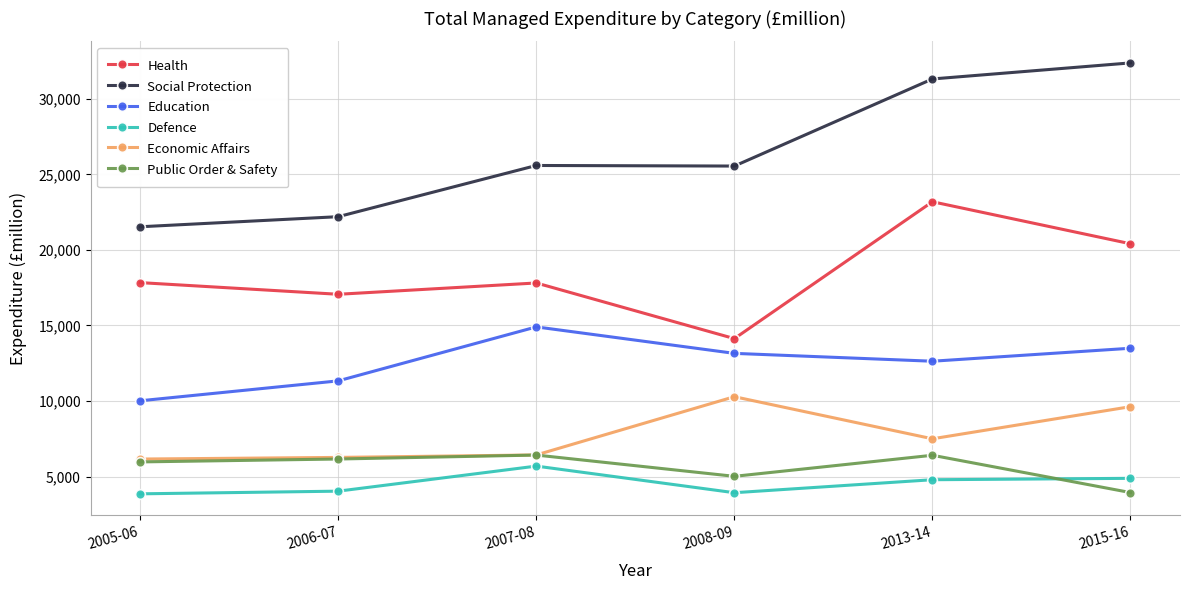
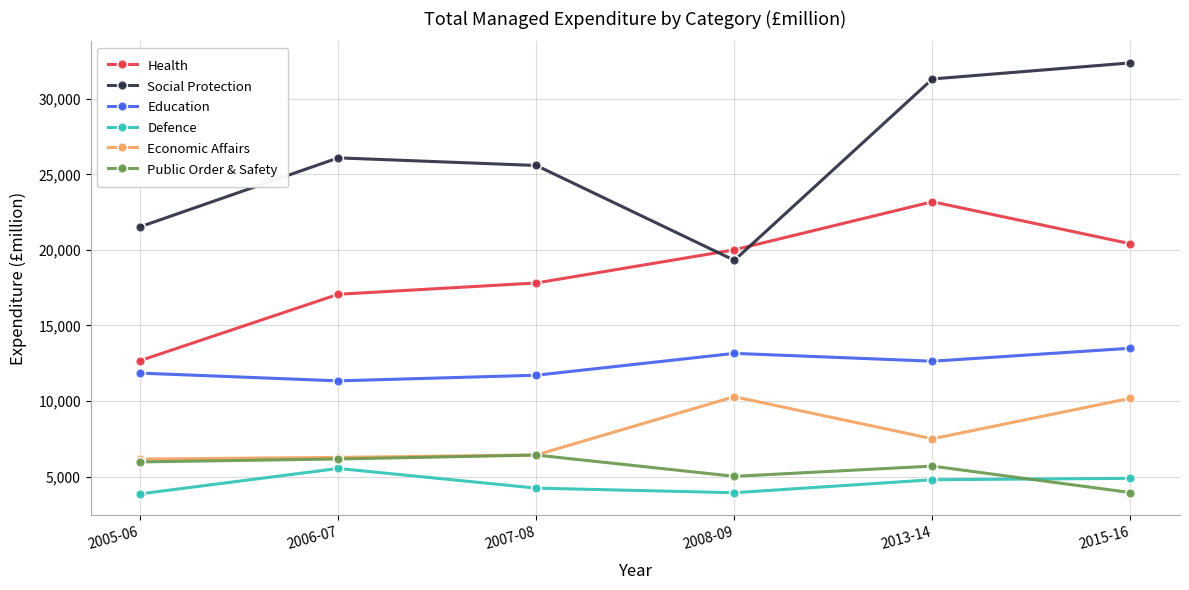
Health, 2005-06: 17,800 -> 12,700
Education, 2005-06: 10,000 -> 11,800
Social Protection, 2006-07: 22,200 -> 26,100
Defence, 2006-07: 4,000 -> 5,500
Education, 2007-08: 14,900 -> 11,700
Defence, 2007-08: 5,700 -> 4,200
Health, 2008-09: 14,100 -> 20,000
Social Protection, 2008-09: 25,600 -> 19,300
Public Order & Safety, 2013-14: 6,400 -> 5,700
Economic Affairs, 2015-16: 9,600 -> 10,200
